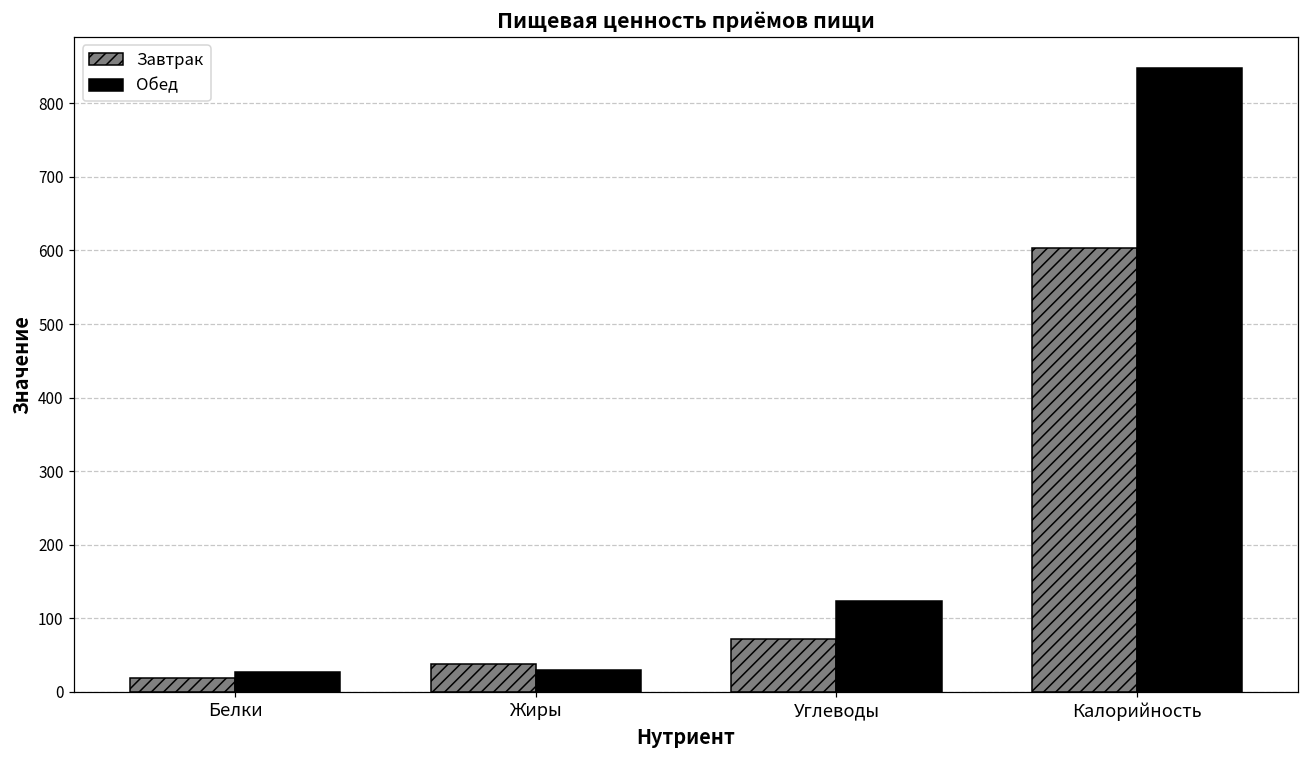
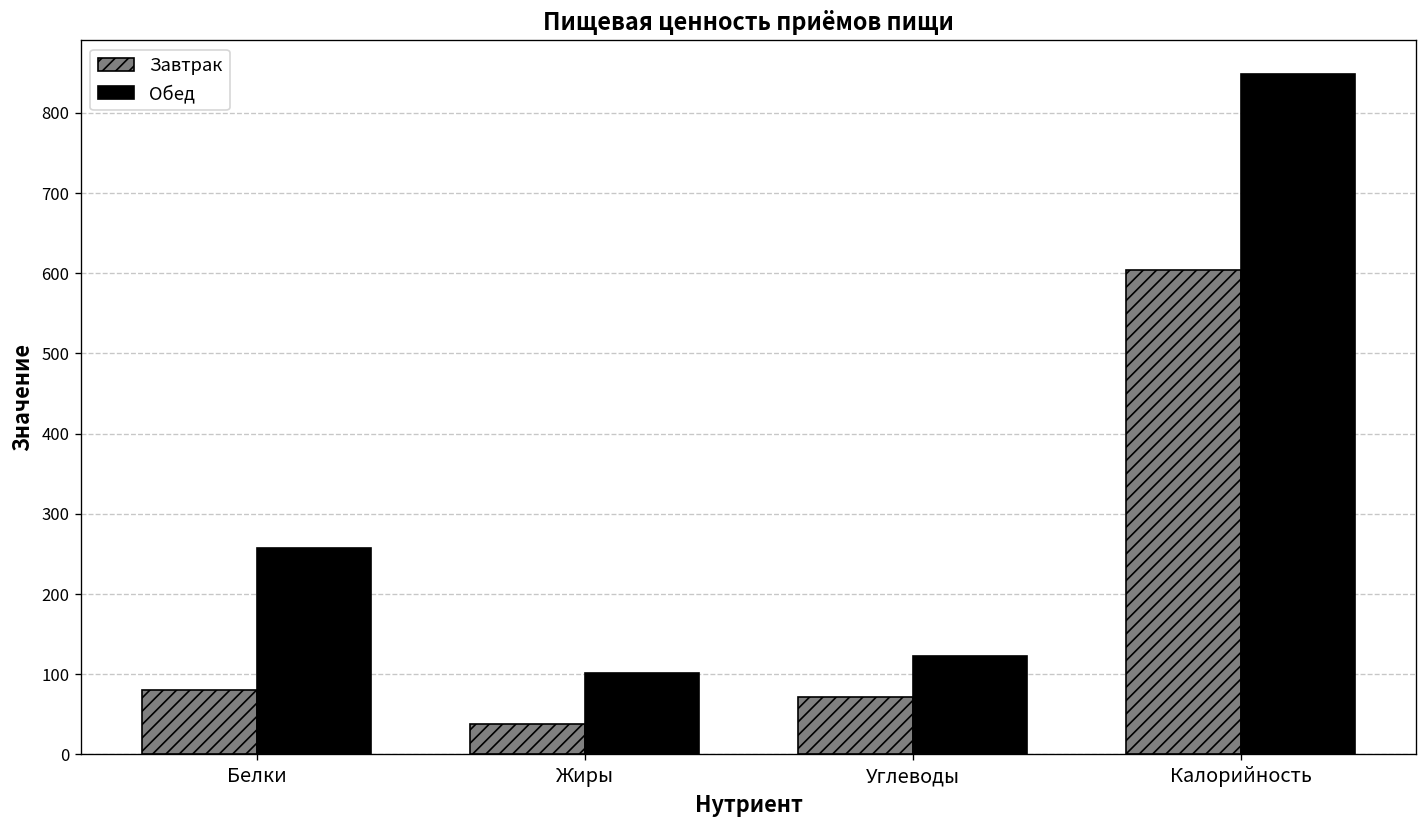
Завтрак, Белки: 20 -> 80
Обед, Белки: 30 -> 260
Обед, Жиры: 30 -> 100
